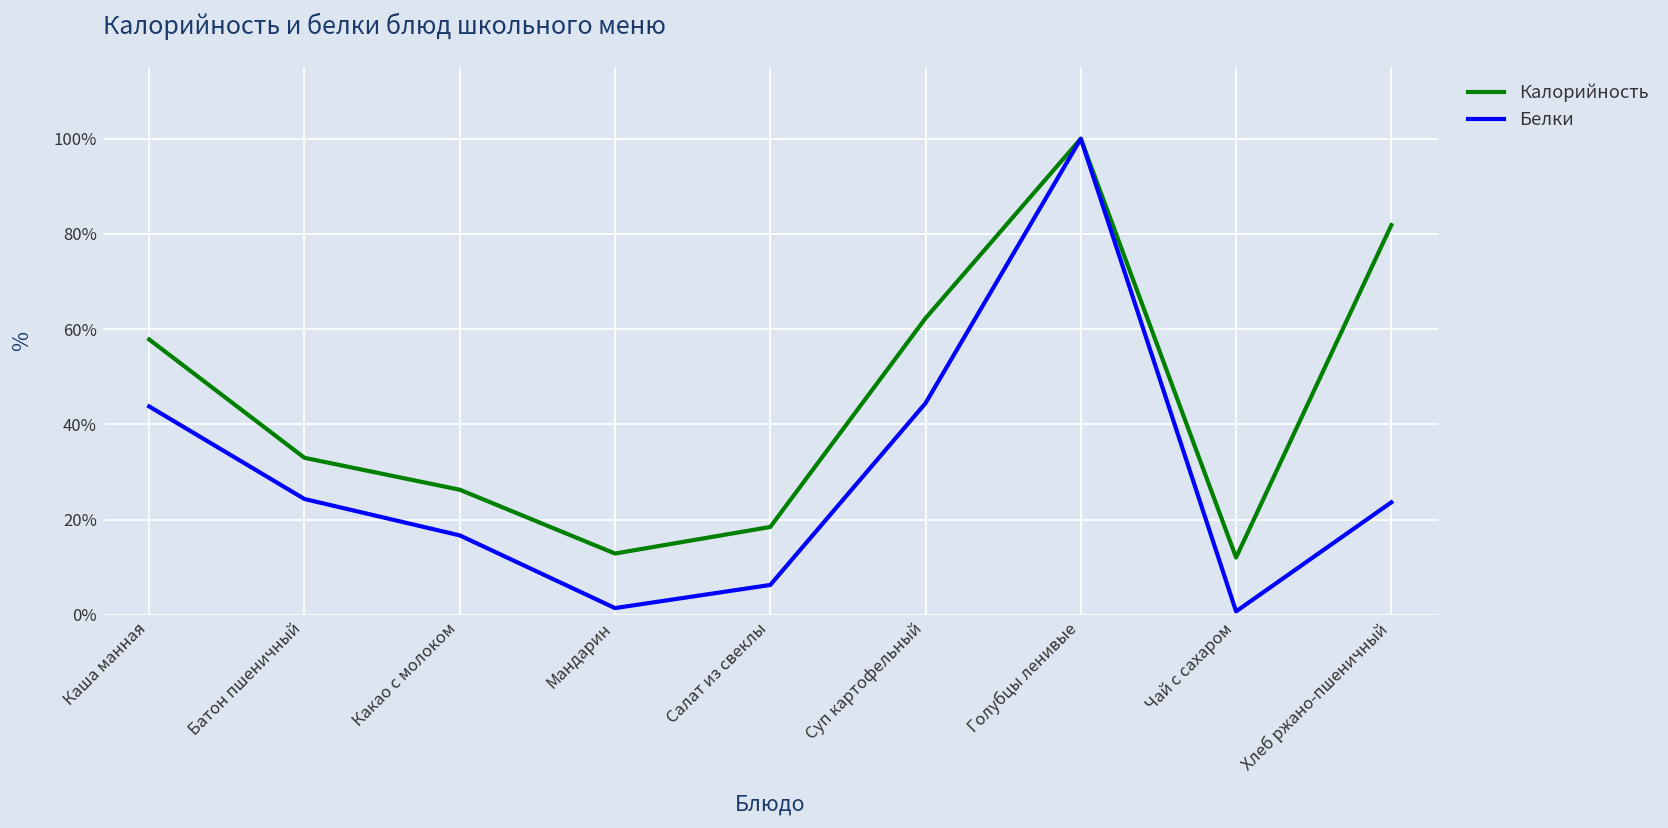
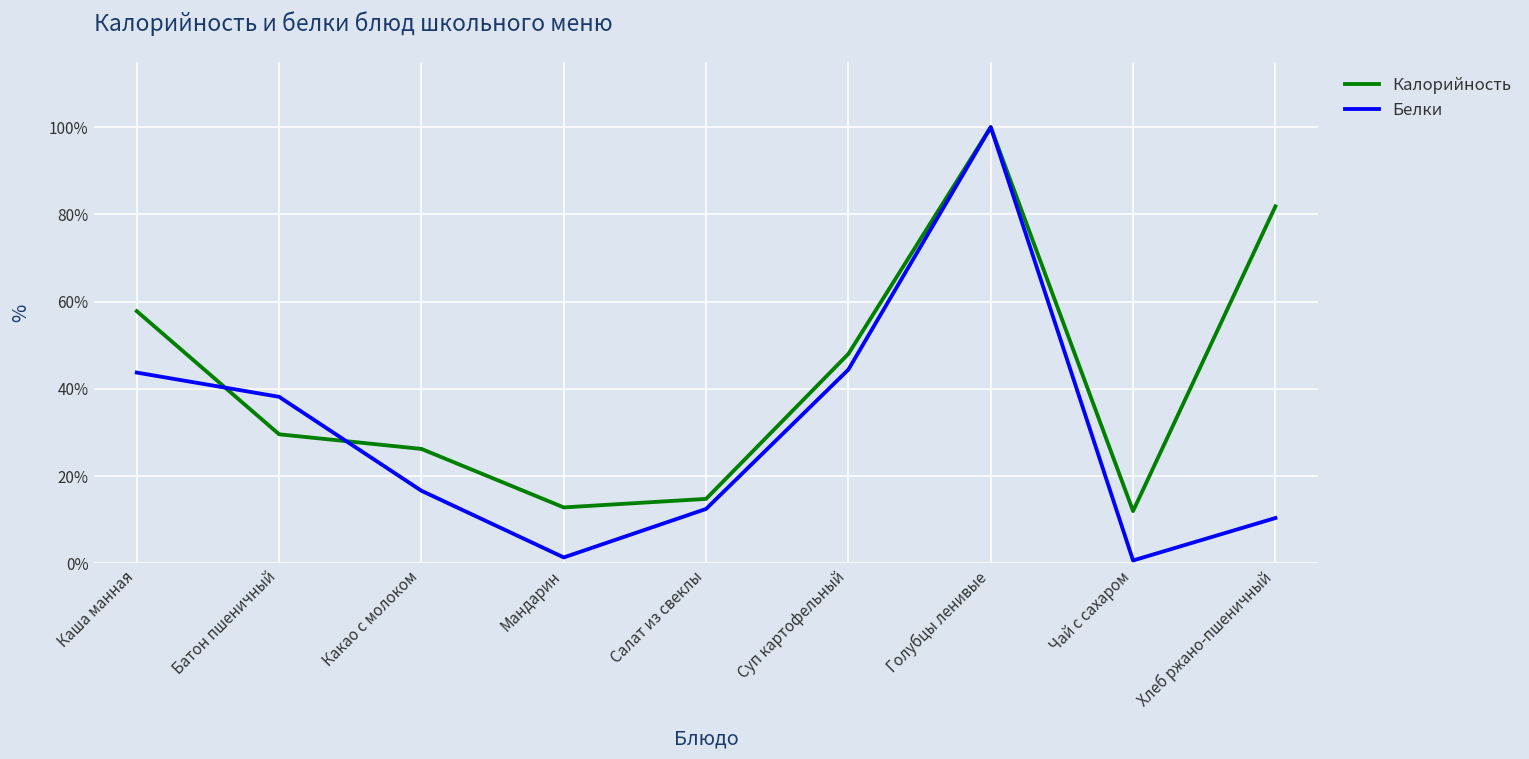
Калорийность, Батон пшеничный: 33% -> 30%
Белки, Батон пшеничный: 24% -> 38%
Калорийность, Салат из свеклы: 18% -> 15%
Белки, Салат из свеклы: 6% -> 13%
Калорийность, Суп картофельный: 62% -> 48%
Белки, Хлеб ржано-пшеничный: 24% -> 10%
